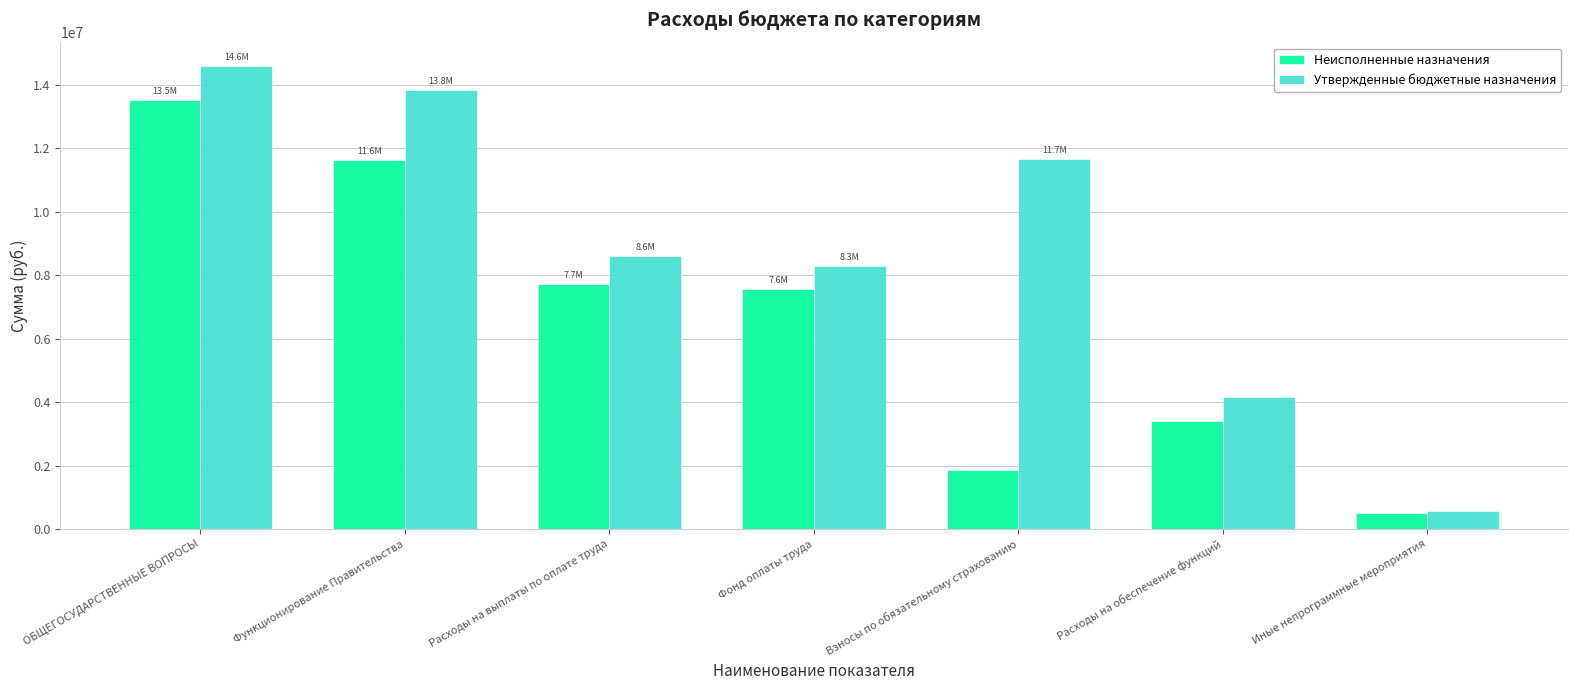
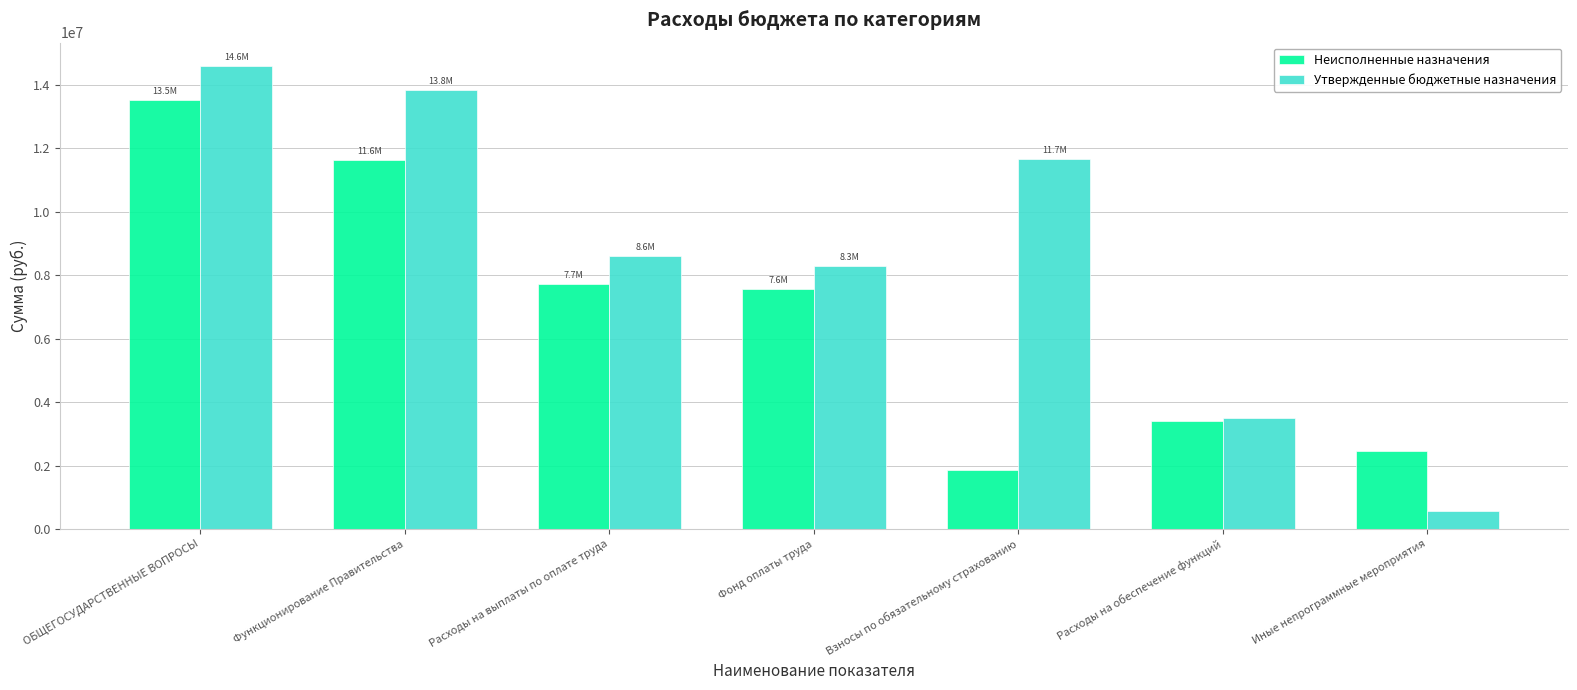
Утвержденные бюджетные назначения, Расходы на обеспечение функций: 4200000 -> 3500000
Неисполненные назначения, Иные непрограммные мероприятия: 500000 -> 2500000
